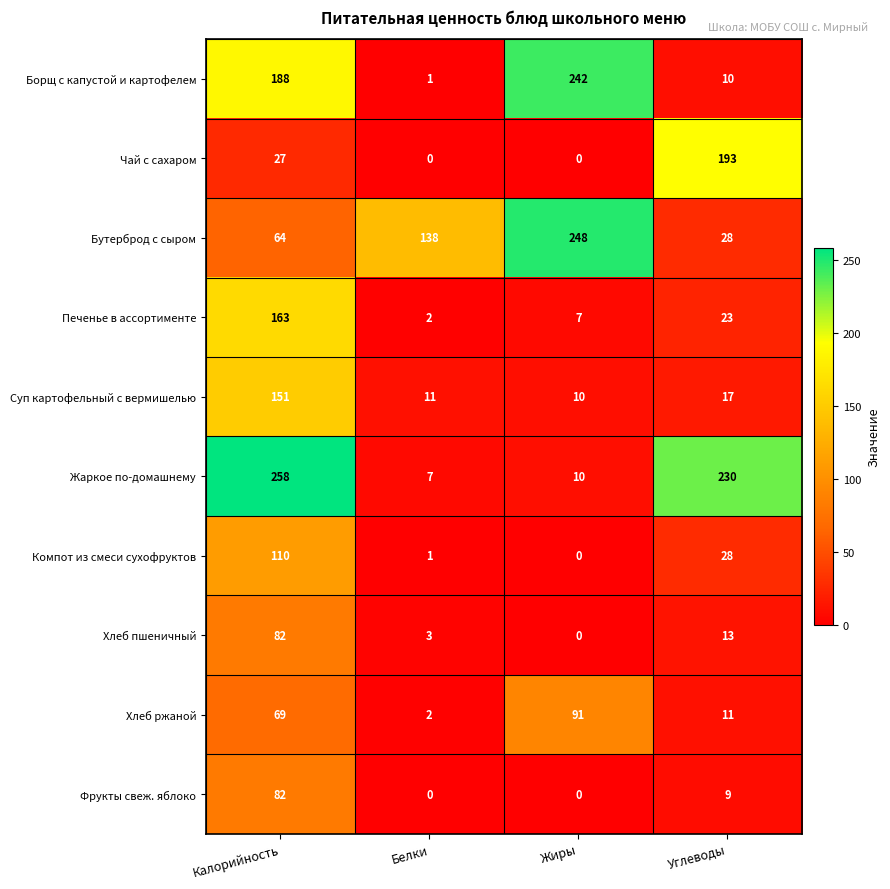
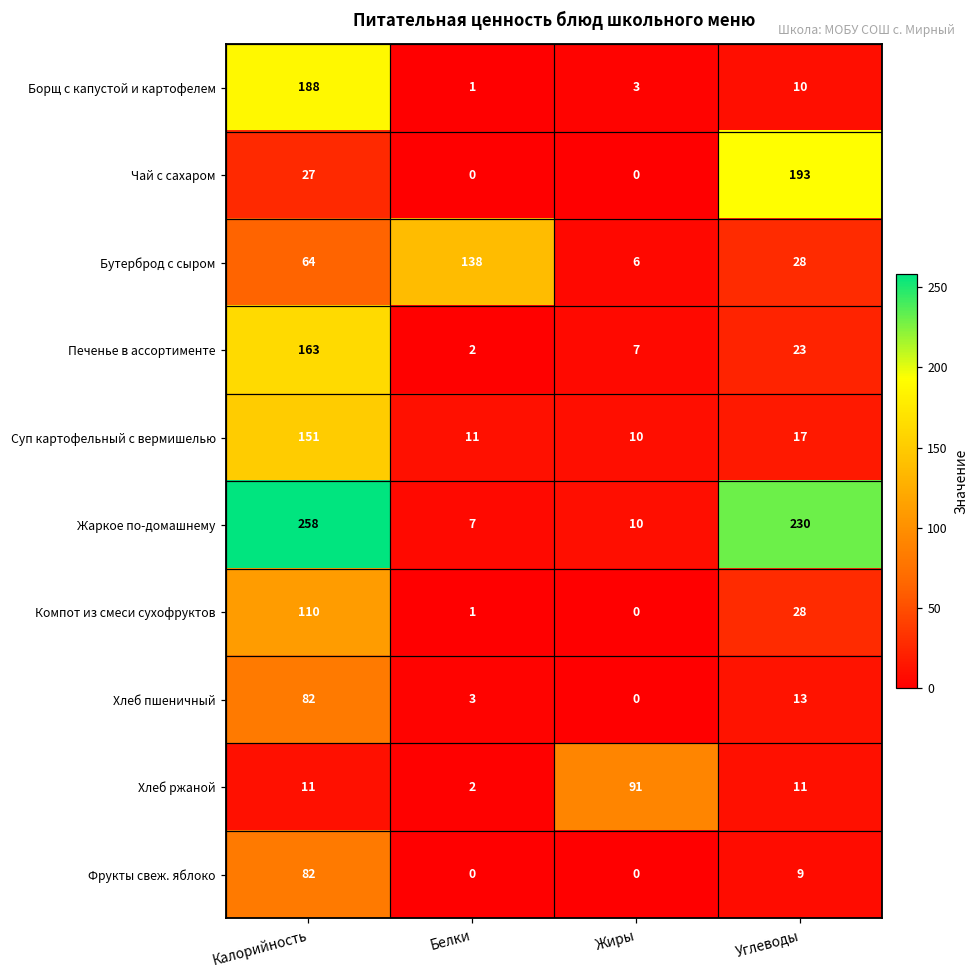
Борщ с капустой и картофелем, Жиры: 242 -> 3
Бутерброд с сыром, Жиры: 248 -> 6
Хлеб ржаной, Калорийность: 69 -> 11
